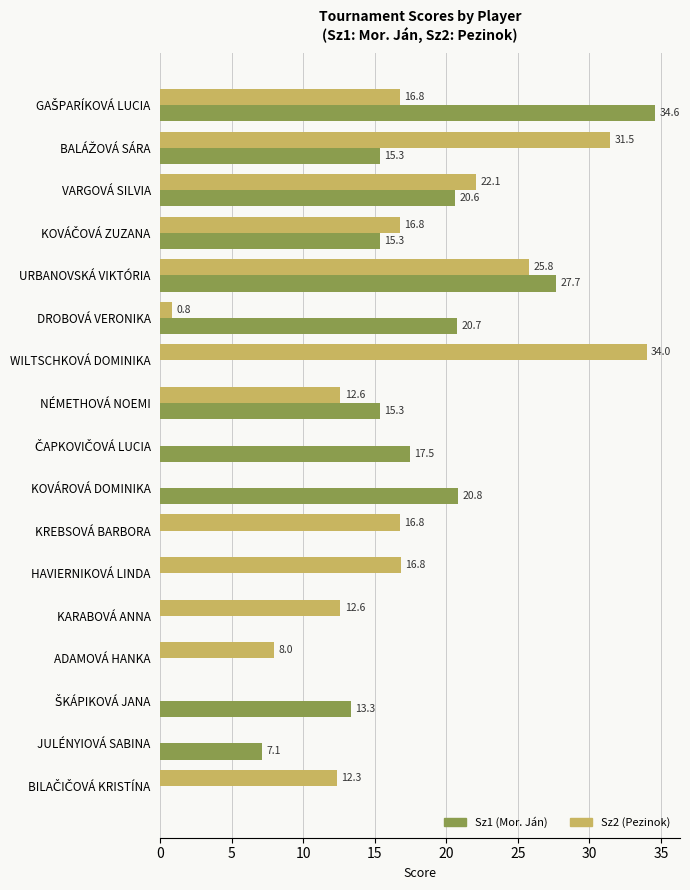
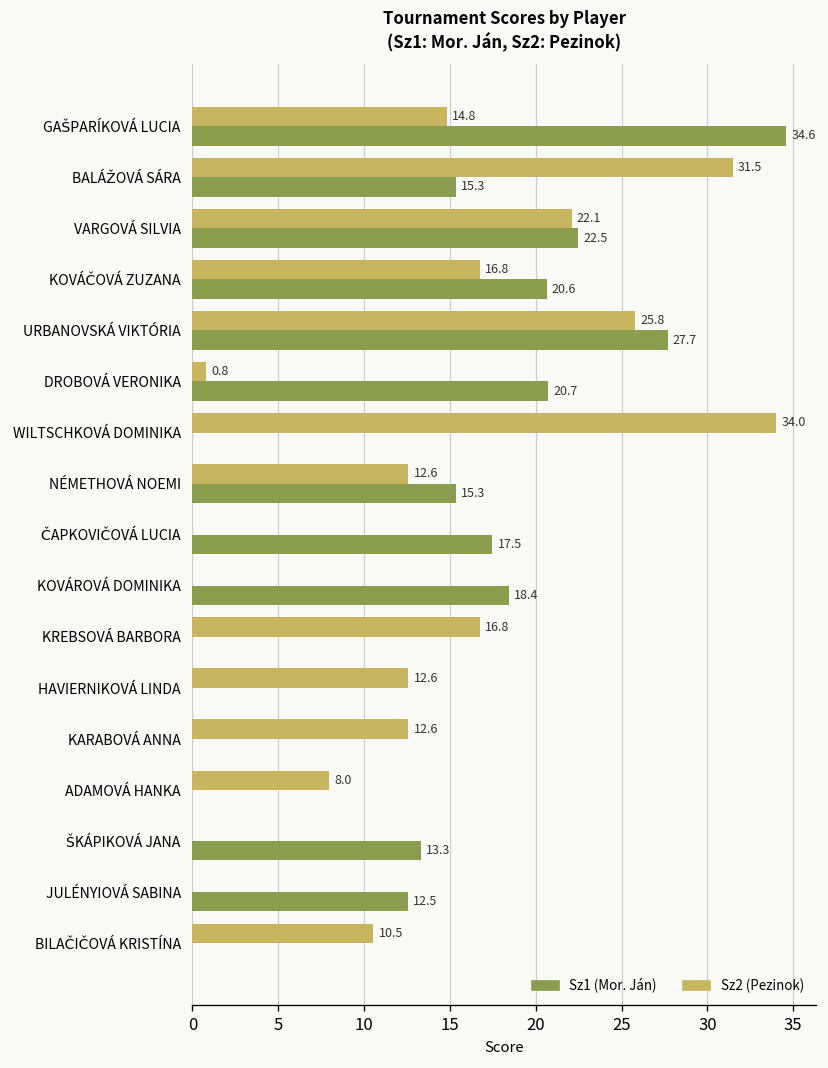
Sz2 (Pezinok), GAŠPARÍKOVÁ LUCIA: 16.8 -> 14.8
Sz1 (Mor. Ján), VARGOVÁ SILVIA: 20.6 -> 22.5
Sz1 (Mor. Ján), KOVÁČOVÁ ZUZANA: 15.3 -> 20.6
Sz1 (Mor. Ján), KOVÁROVÁ DOMINIKA: 20.8 -> 18.4
Sz2 (Pezinok), HAVIERNIKOVÁ LINDA: 16.8 -> 12.6
Sz1 (Mor. Ján), JULÉNYIOVÁ SABINA: 7.1 -> 12.5
Sz2 (Pezinok), BILAČIČOVÁ KRISTÍNA: 12.3 -> 10.5
